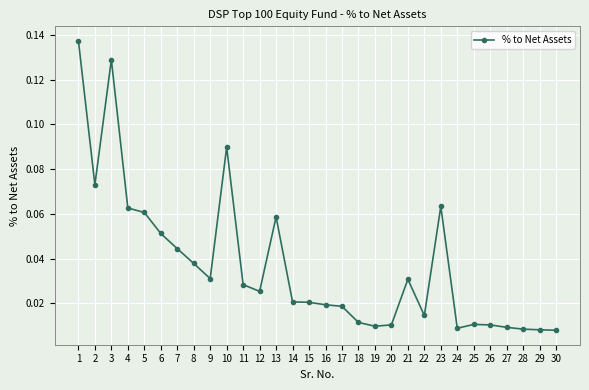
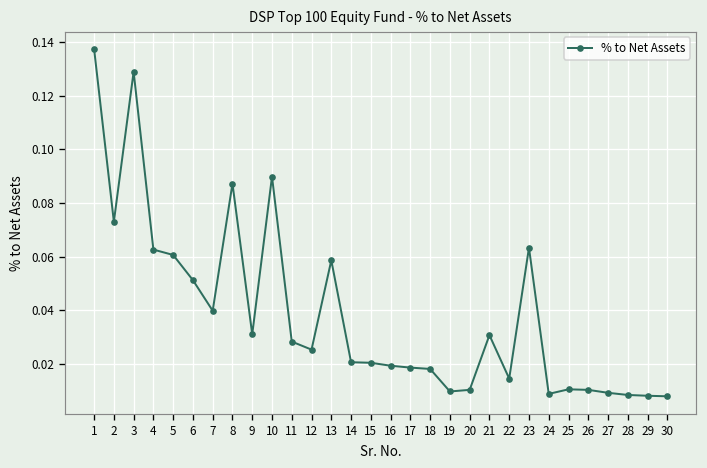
7: 0.044 -> 0.040
8: 0.038 -> 0.087
18: 0.011 -> 0.018
